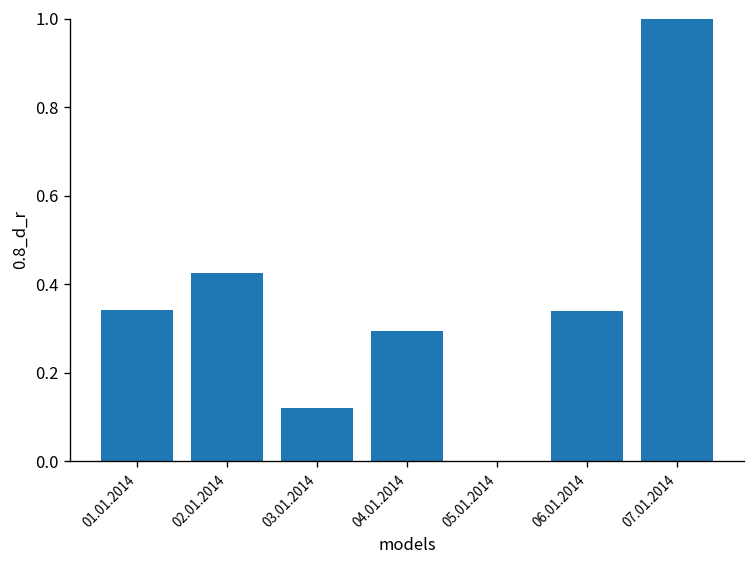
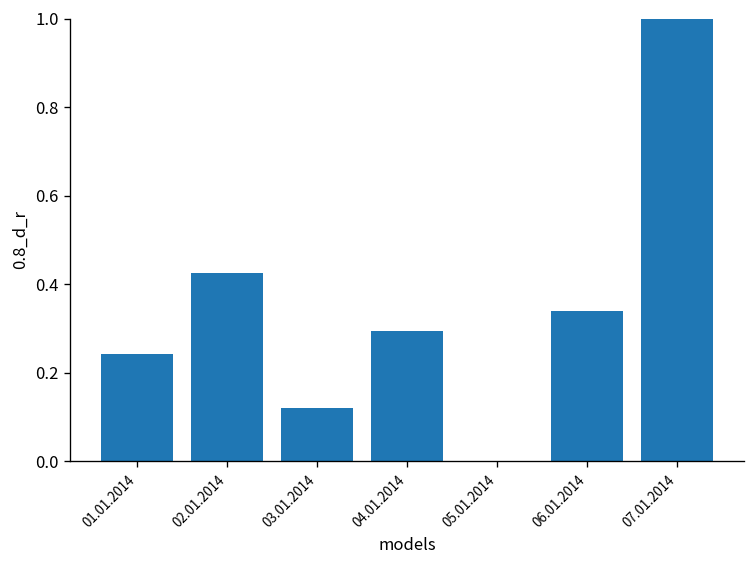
01.01.2014: 0.34 -> 0.24
